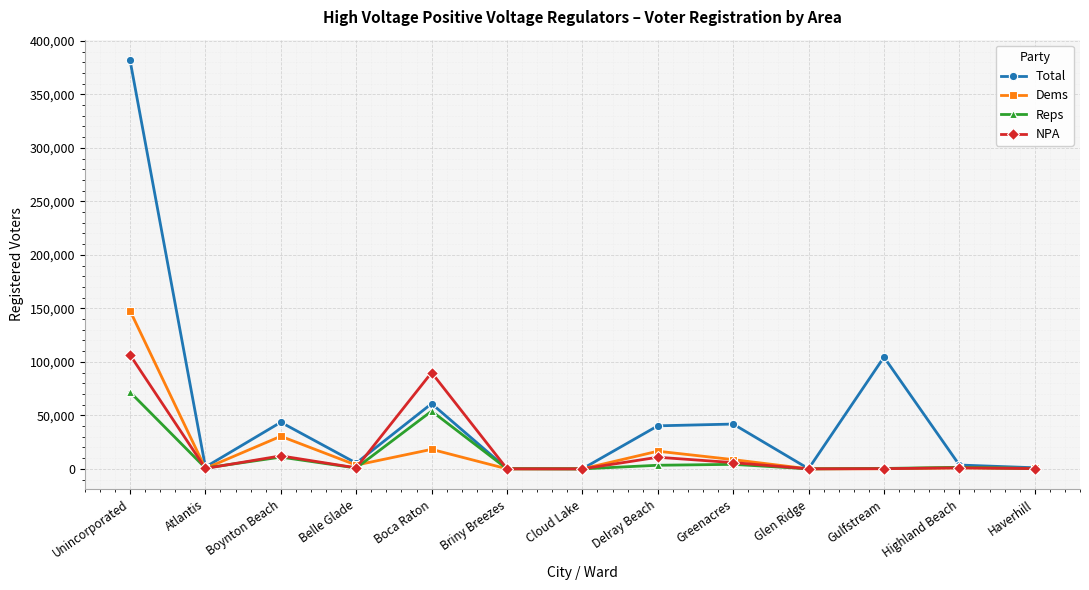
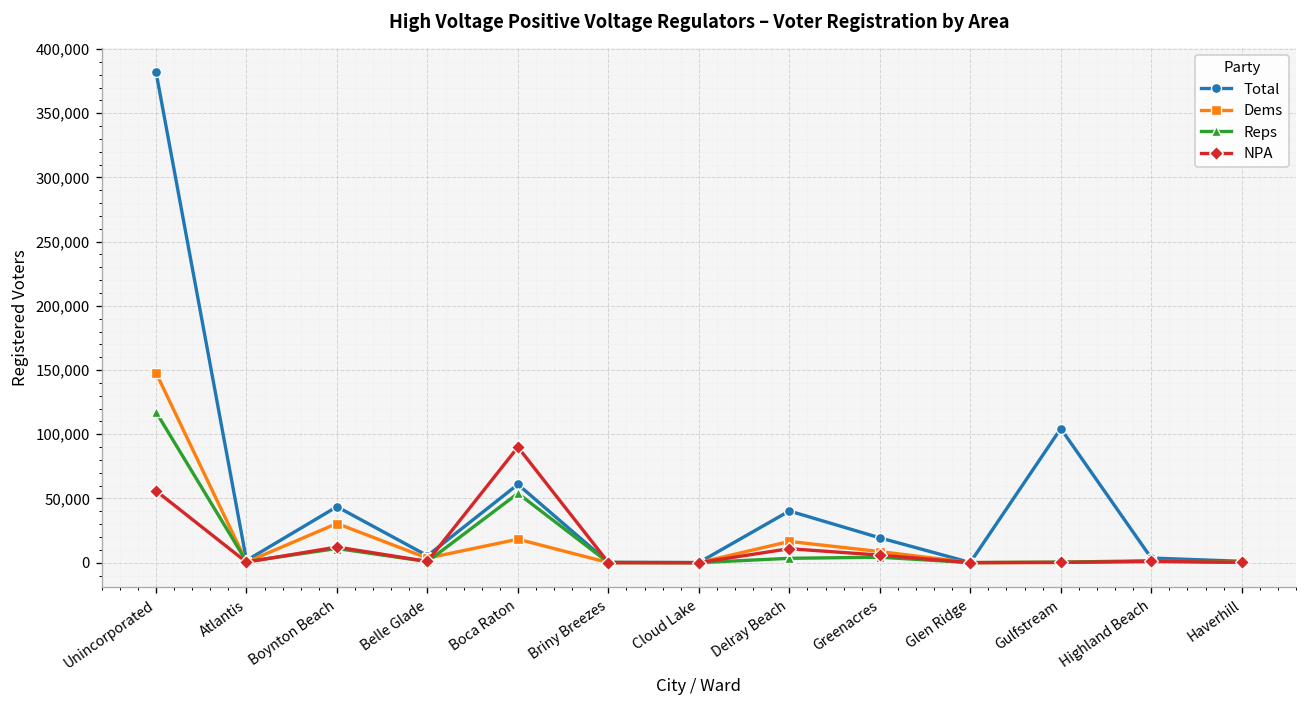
Reps, Unincorporated: 72,000 -> 117,000
NPA, Unincorporated: 107,000 -> 56,000
Total, Greenacres: 42,000 -> 19,000
